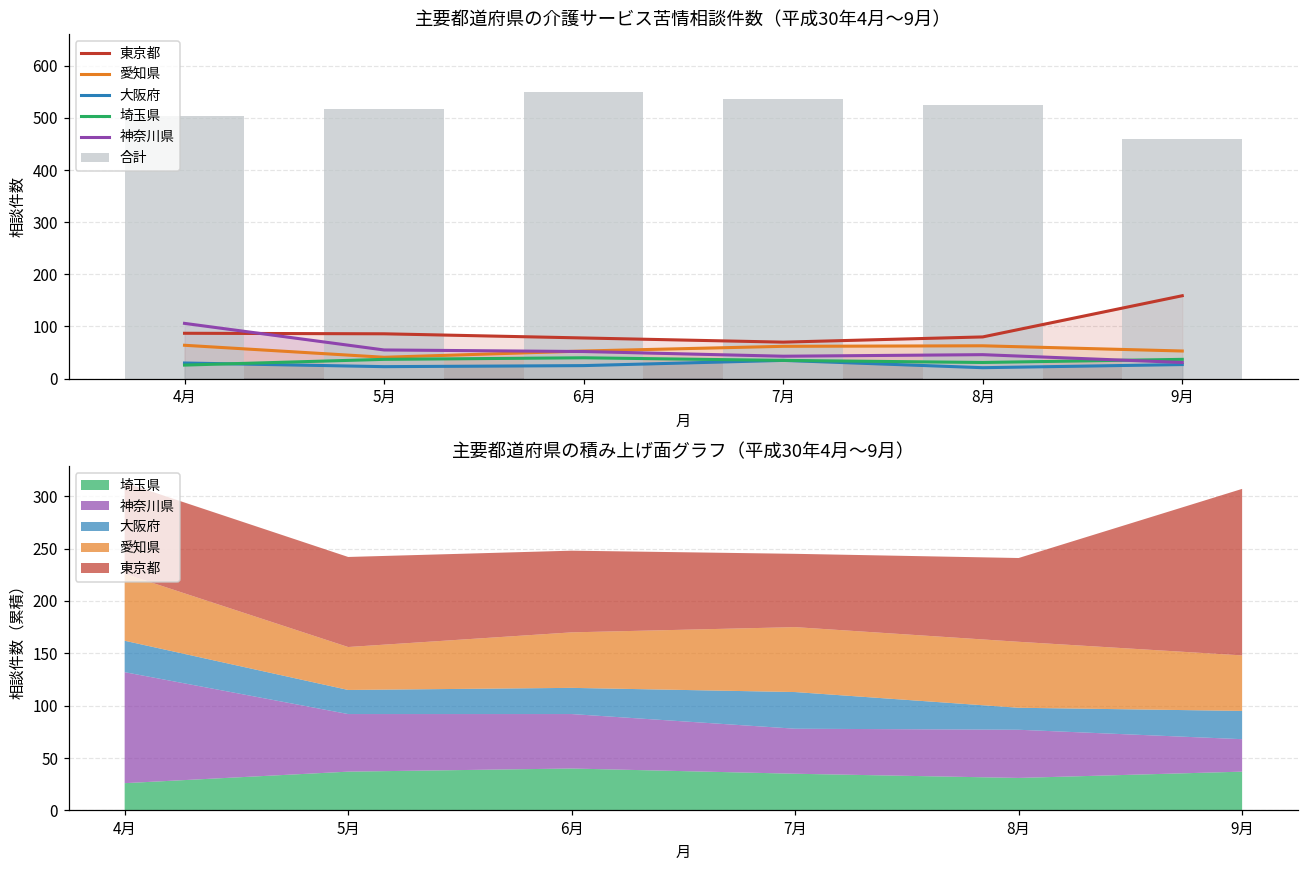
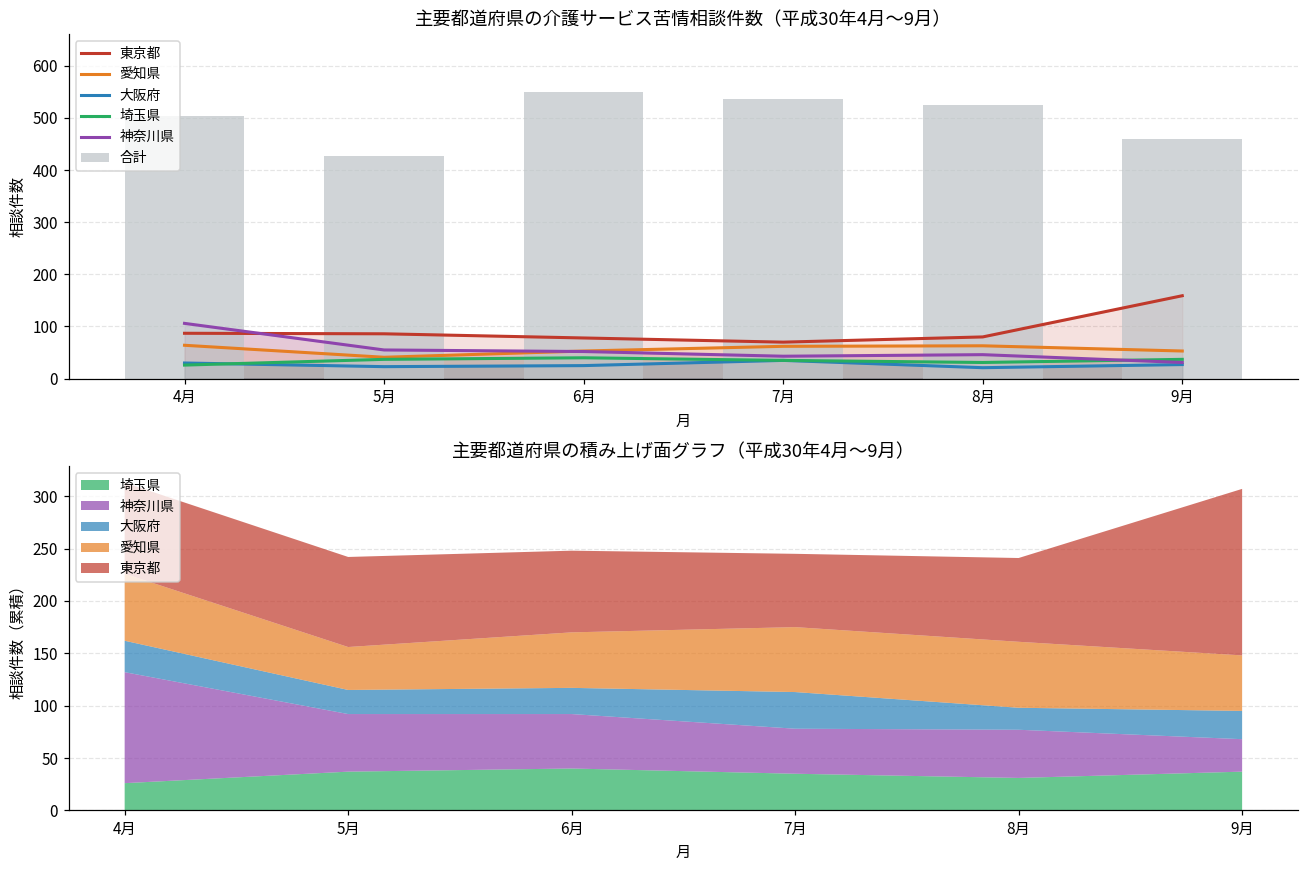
主要都道府県の介護サービス苦情相談件数（平成30年4月〜9月）, 合計, 5月: 520 -> 430
